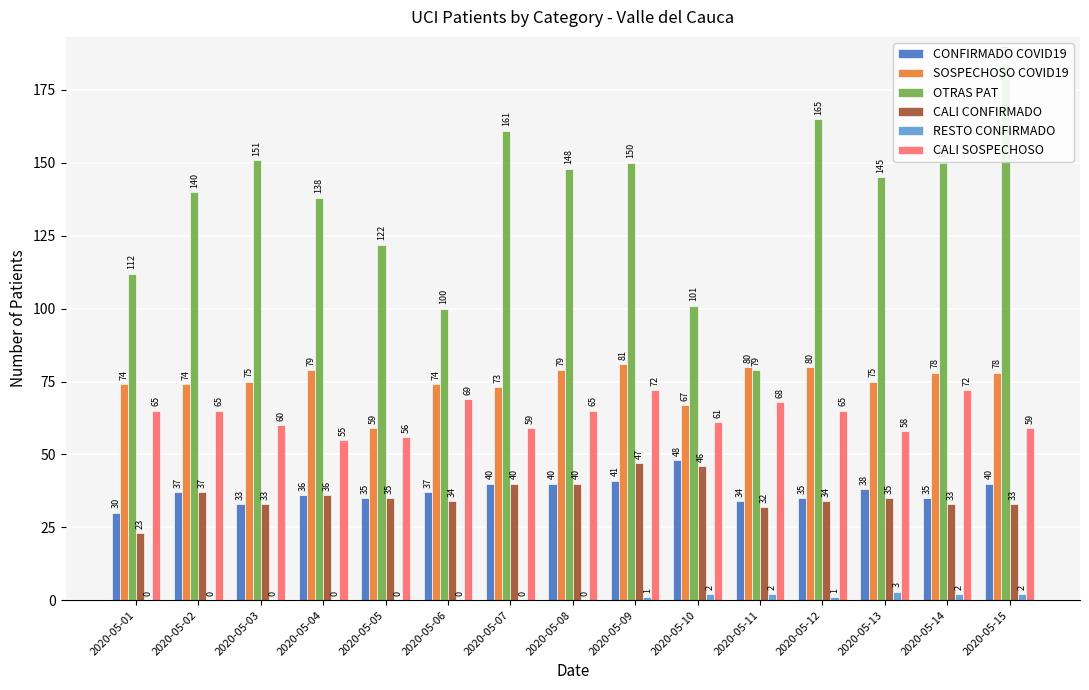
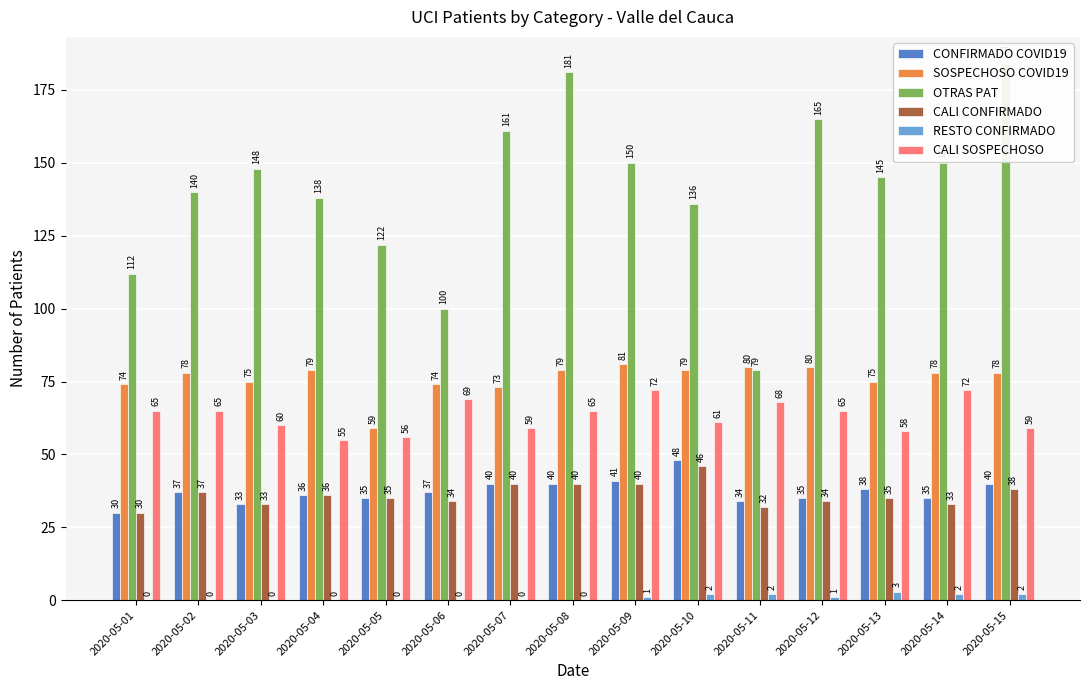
CALI CONFIRMADO, 2020-05-01: 23 -> 30
SOSPECHOSO COVID19, 2020-05-02: 74 -> 78
OTRAS PAT, 2020-05-03: 151 -> 148
OTRAS PAT, 2020-05-08: 148 -> 181
CALI CONFIRMADO, 2020-05-09: 47 -> 40
SOSPECHOSO COVID19, 2020-05-10: 67 -> 79
OTRAS PAT, 2020-05-10: 101 -> 136
CALI CONFIRMADO, 2020-05-15: 33 -> 38
